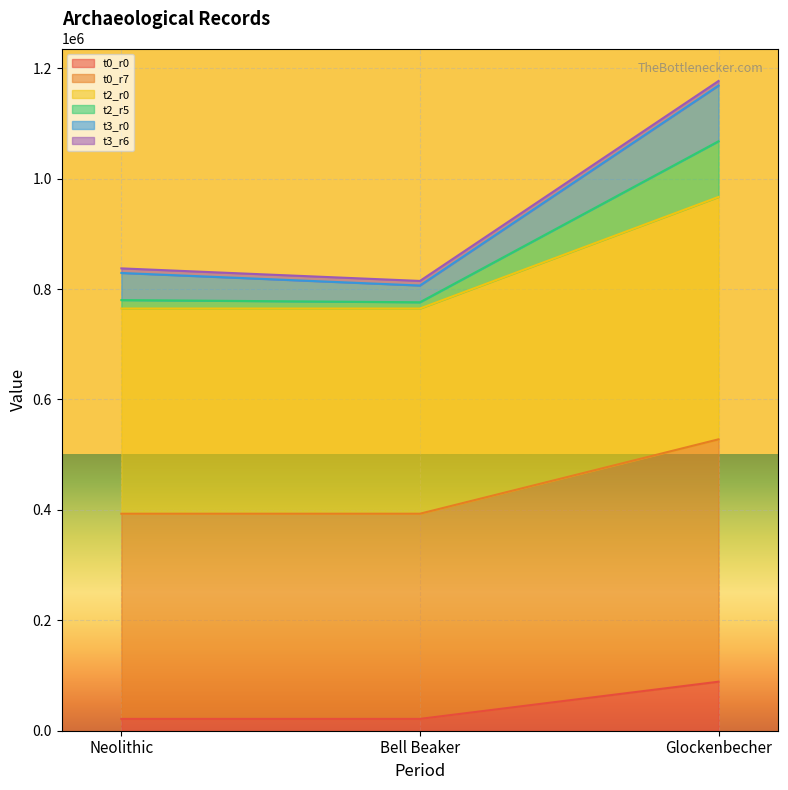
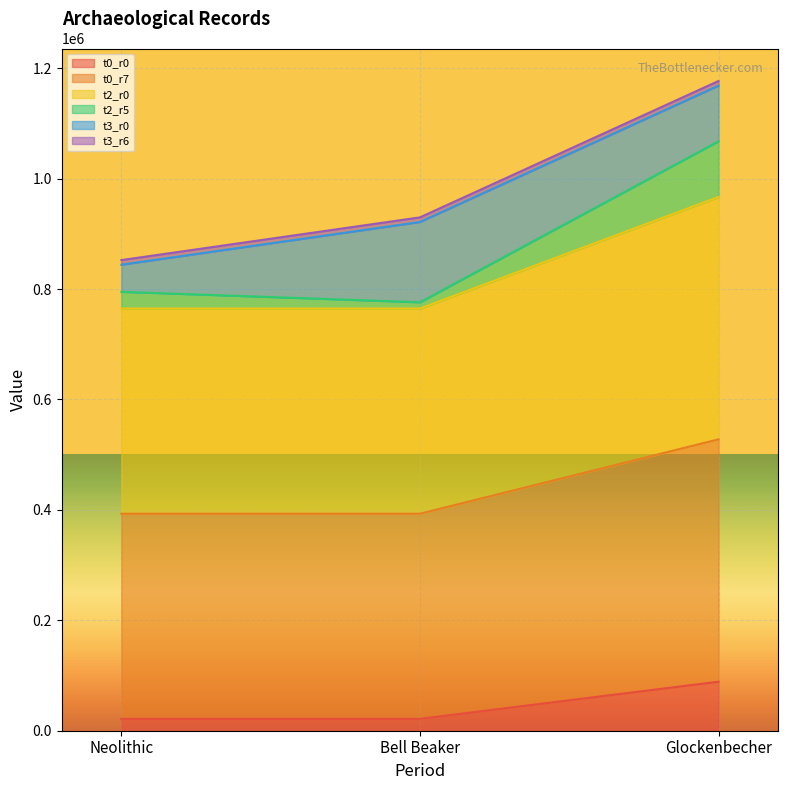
t2_r5, Neolithic: 20000 -> 30000
t3_r0, Bell Beaker: 30000 -> 150000
